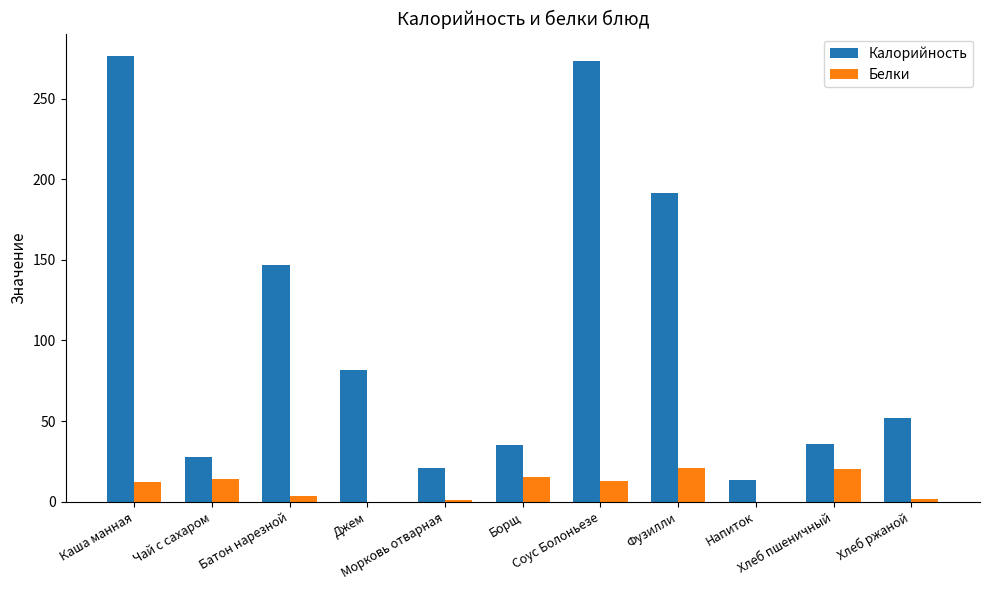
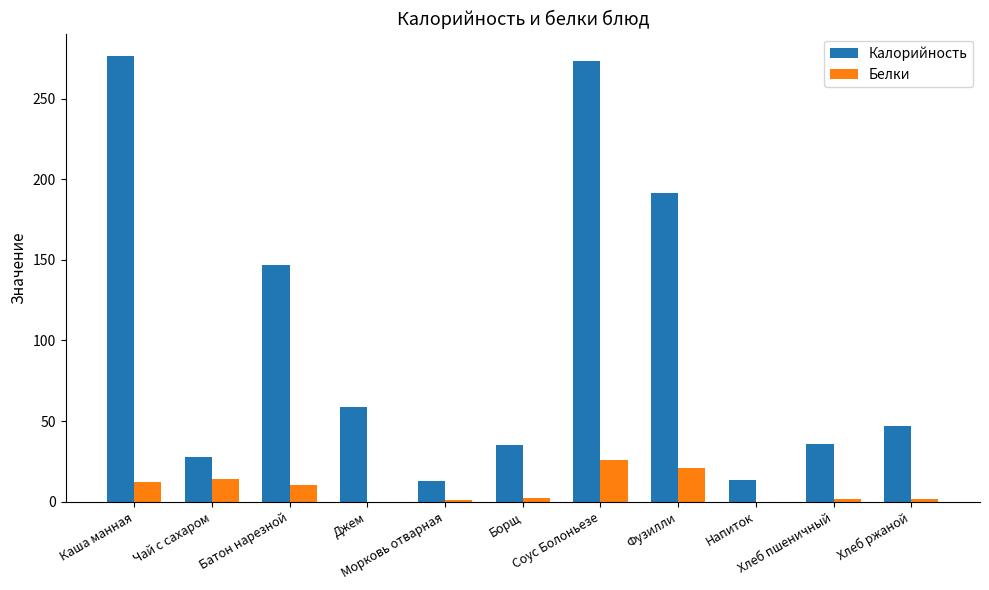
Белки, Батон нарезной: 4 -> 10
Калорийность, Джем: 82 -> 59
Калорийность, Морковь отварная: 21 -> 13
Белки, Борщ: 16 -> 2
Белки, Соус Болоньезе: 13 -> 26
Белки, Хлеб пшеничный: 21 -> 2
Калорийность, Хлеб ржаной: 52 -> 47
